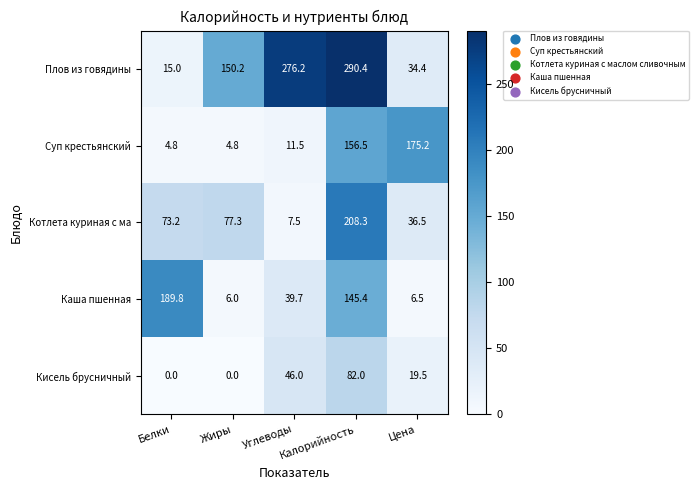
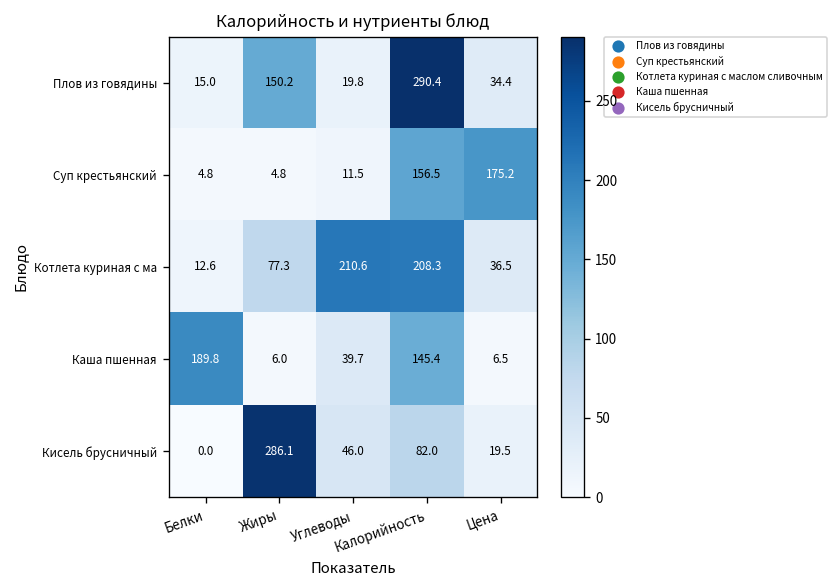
Плов из говядины, Углеводы: 276.2 -> 19.8
Котлета куриная с ма, Белки: 73.2 -> 12.6
Котлета куриная с ма, Углеводы: 7.5 -> 210.6
Кисель брусничный, Жиры: 0.0 -> 286.1
